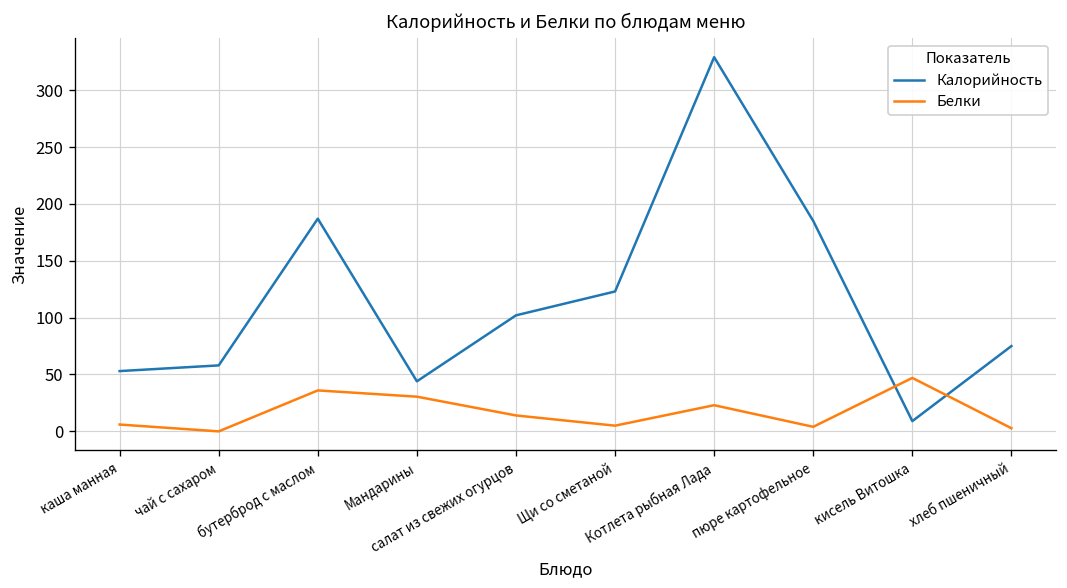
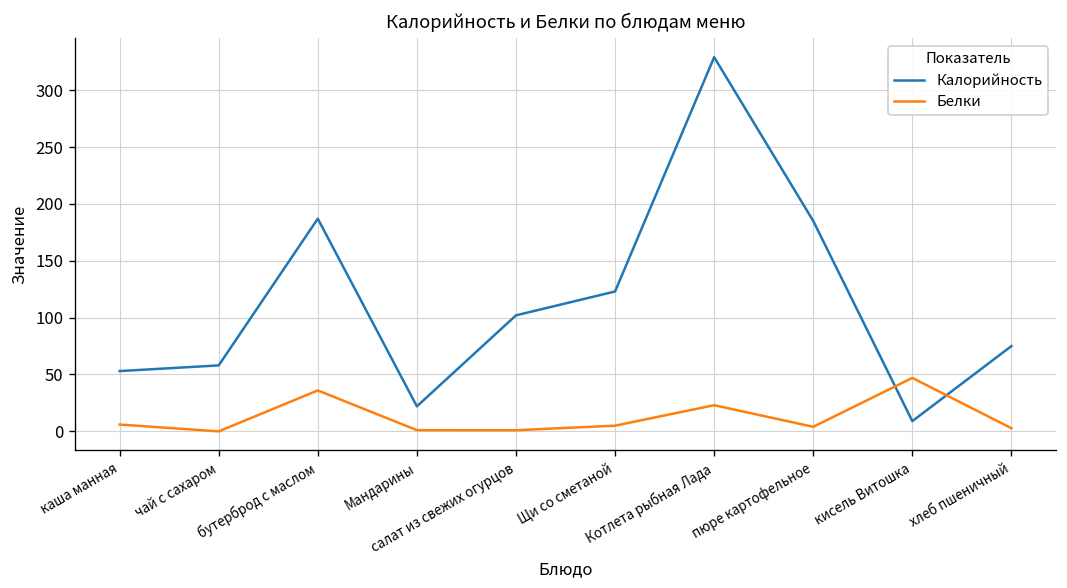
Калорийность, Мандарины: 40 -> 20
Белки, Мандарины: 30 -> 0
Белки, салат из свежих огурцов: 10 -> 0
